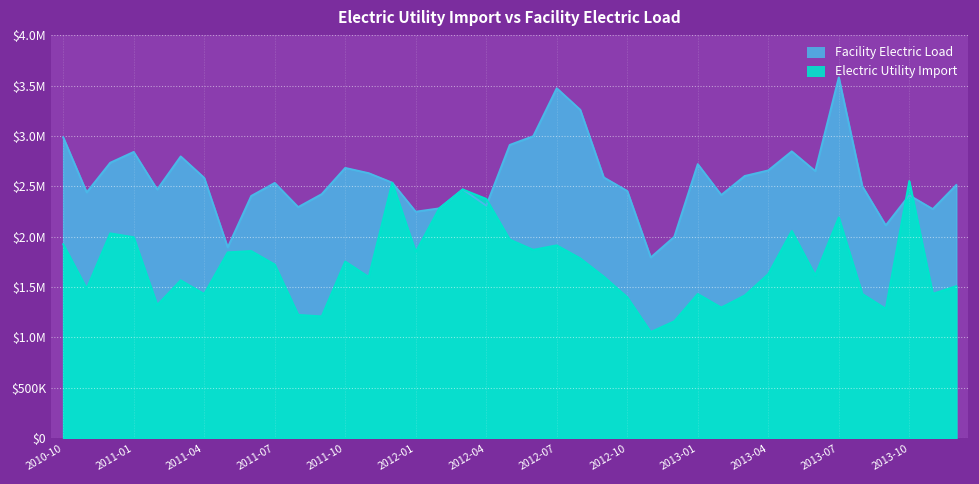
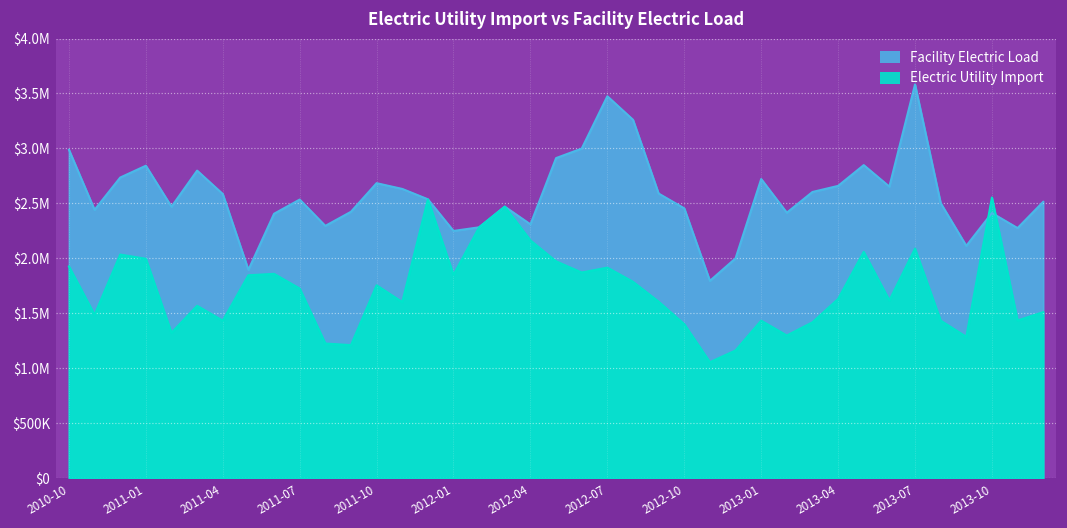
Electric Utility Import, 2012-04: $2400000 -> $2200000
Electric Utility Import, 2013-07: $2200000 -> $2100000
